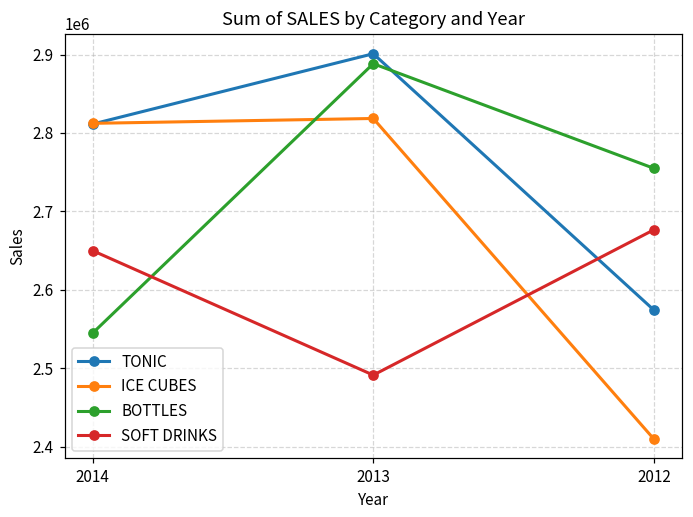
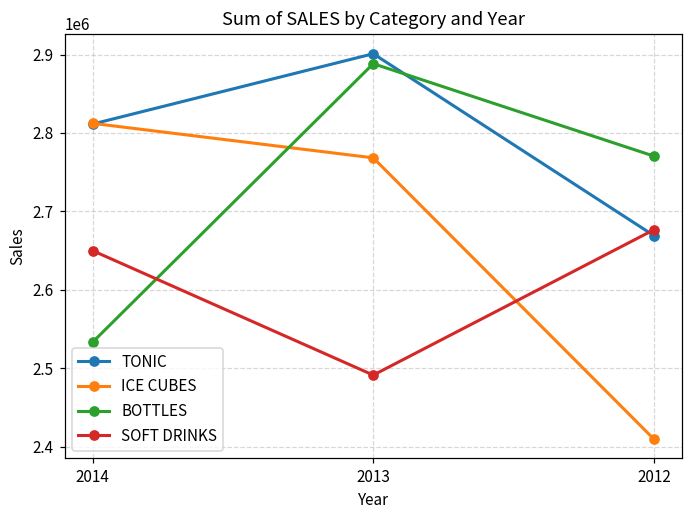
BOTTLES, 2014: 2540000 -> 2530000
ICE CUBES, 2013: 2820000 -> 2770000
TONIC, 2012: 2570000 -> 2670000
BOTTLES, 2012: 2750000 -> 2770000
